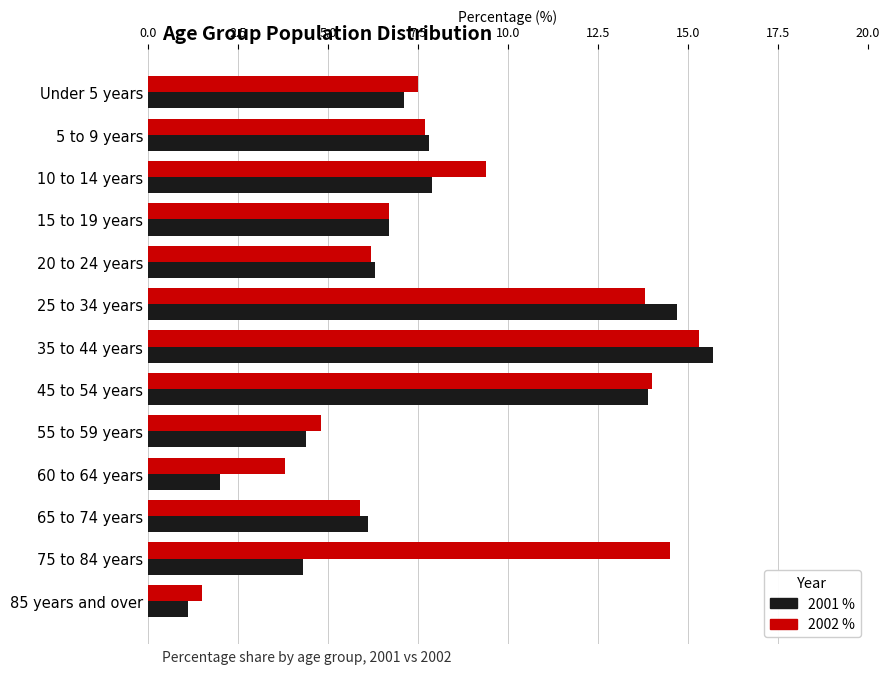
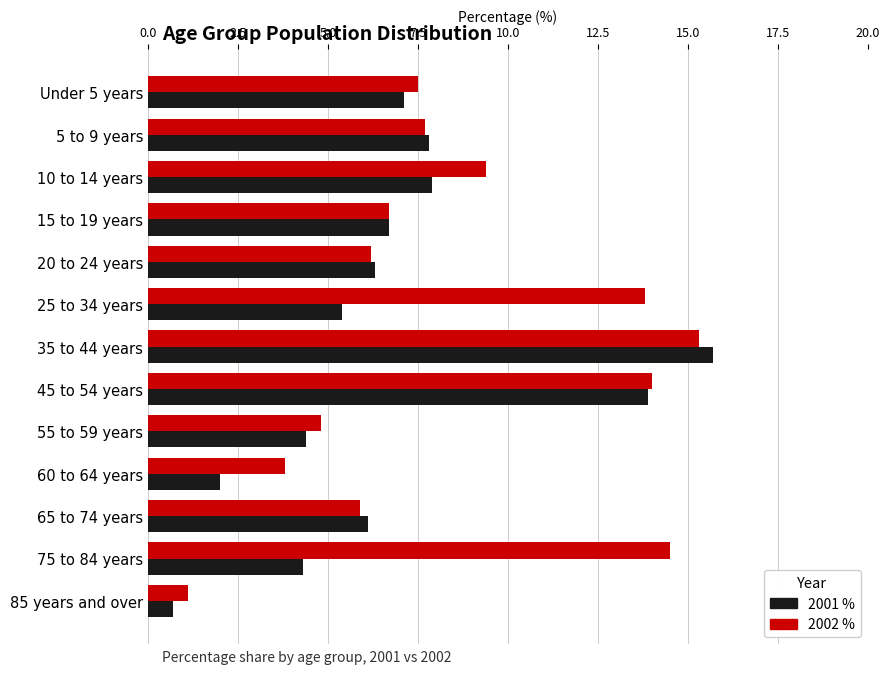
2001 %, 25 to 34 years: 14.7 -> 5.4
2002 %, 85 years and over: 1.5 -> 1.1
2001 %, 85 years and over: 1.1 -> 0.7
